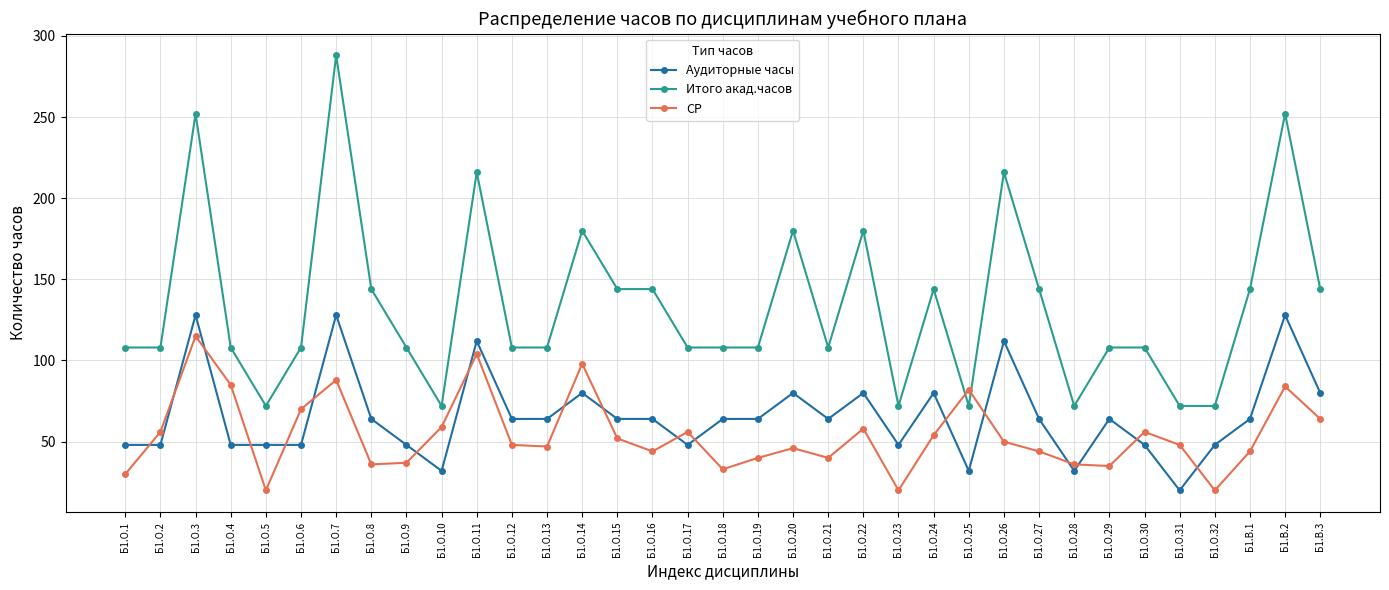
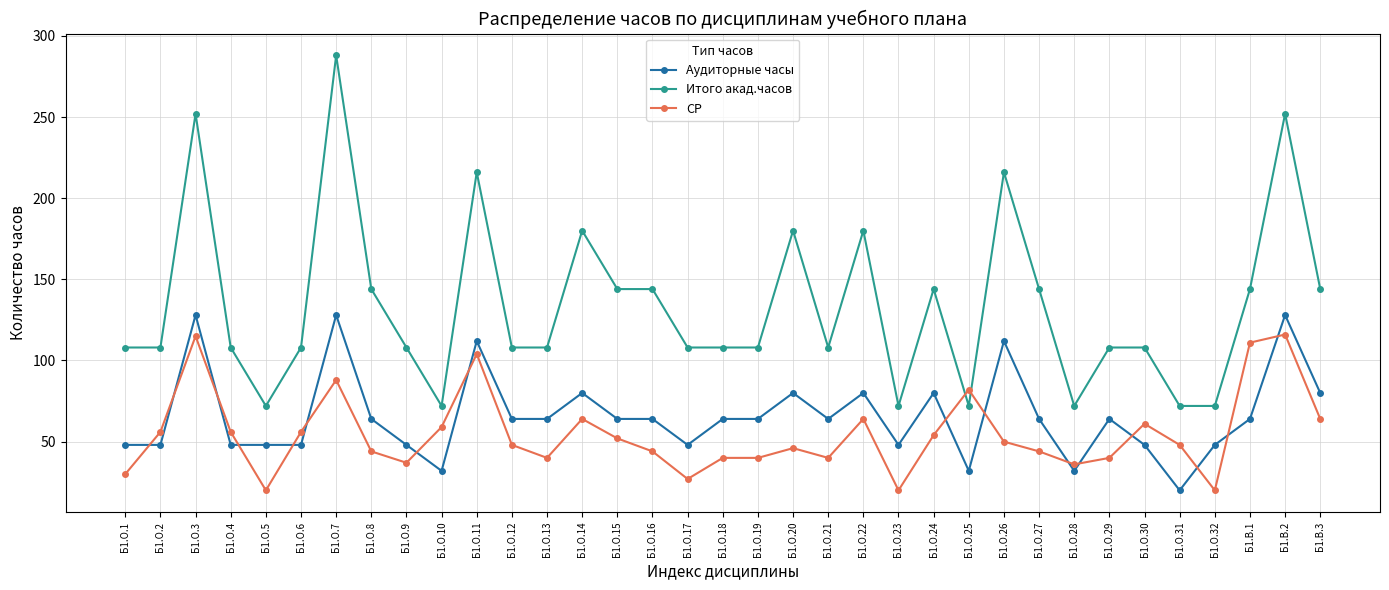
СР, Б1.О.4: 85 -> 56
СР, Б1.О.6: 70 -> 56
СР, Б1.О.8: 36 -> 44
СР, Б1.О.13: 47 -> 40
СР, Б1.О.14: 98 -> 64
СР, Б1.О.17: 56 -> 27
СР, Б1.О.18: 33 -> 40
СР, Б1.О.22: 58 -> 64
СР, Б1.О.29: 35 -> 40
СР, Б1.О.30: 56 -> 61
СР, Б1.В.1: 44 -> 111
СР, Б1.В.2: 84 -> 116
